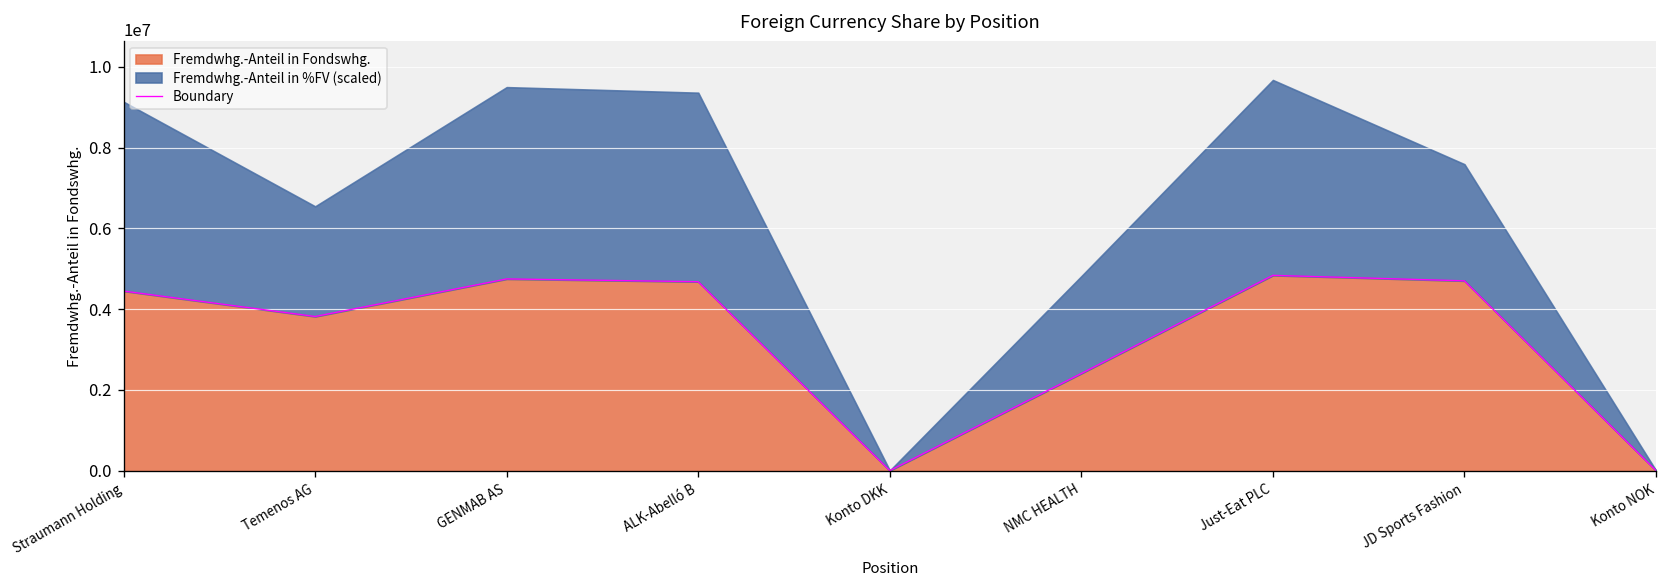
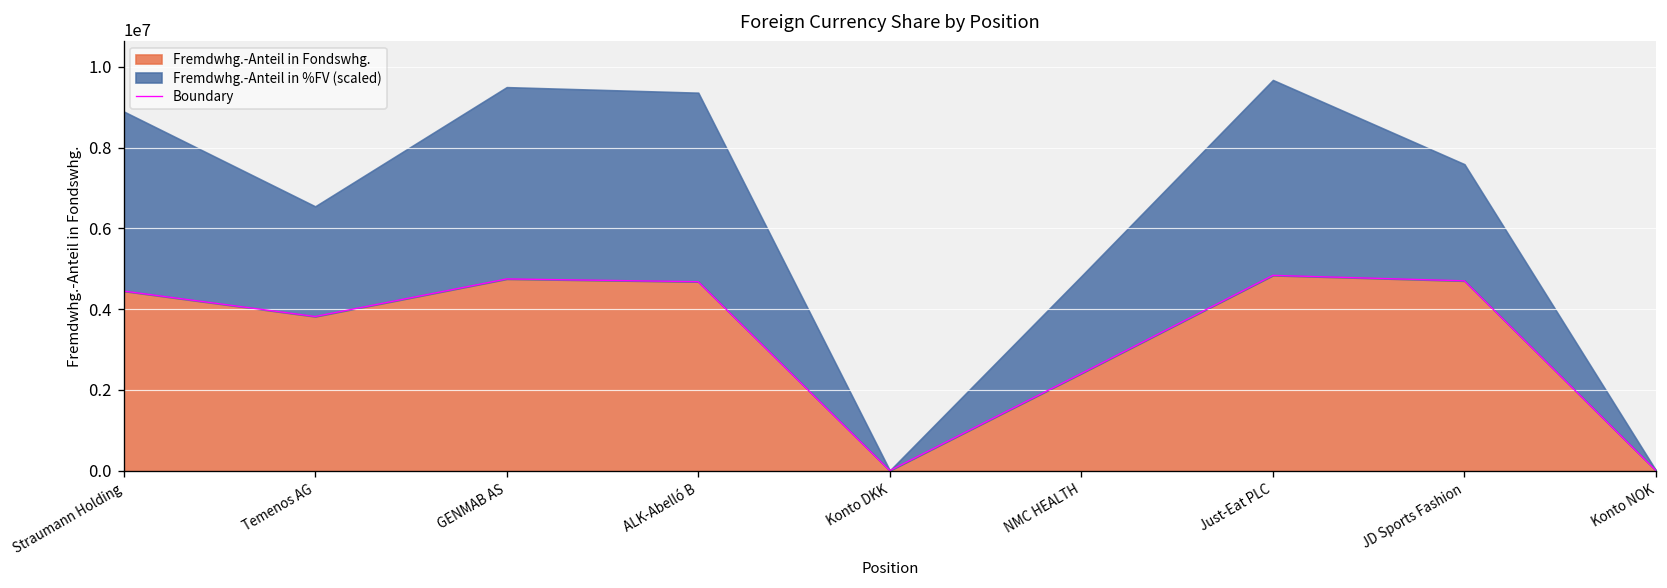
Fremdwhg.-Anteil in %FV (scaled), Straumann Holding: 4700000 -> 4400000
